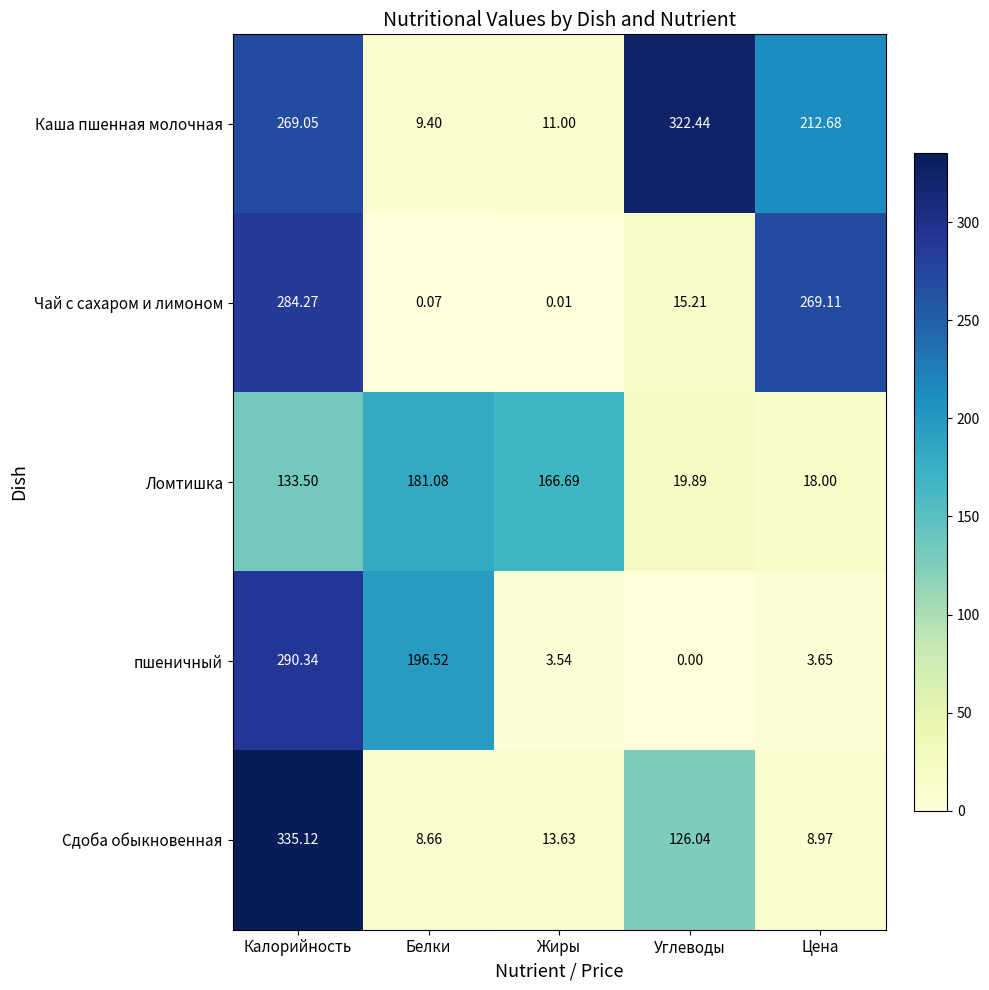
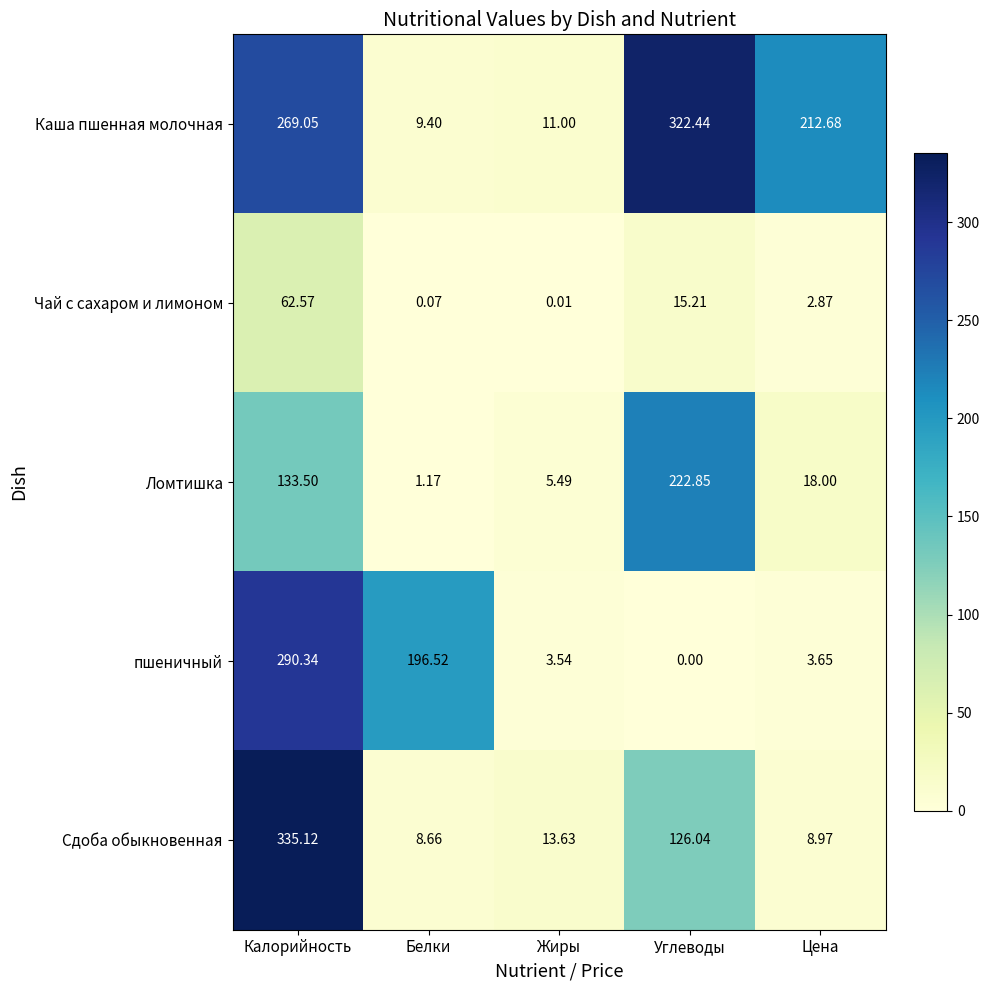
Чай с сахаром и лимоном, Калорийность: 284.27 -> 62.57
Чай с сахаром и лимоном, Цена: 269.11 -> 2.87
Ломтишка, Белки: 181.08 -> 1.17
Ломтишка, Жиры: 166.69 -> 5.49
Ломтишка, Углеводы: 19.89 -> 222.85
